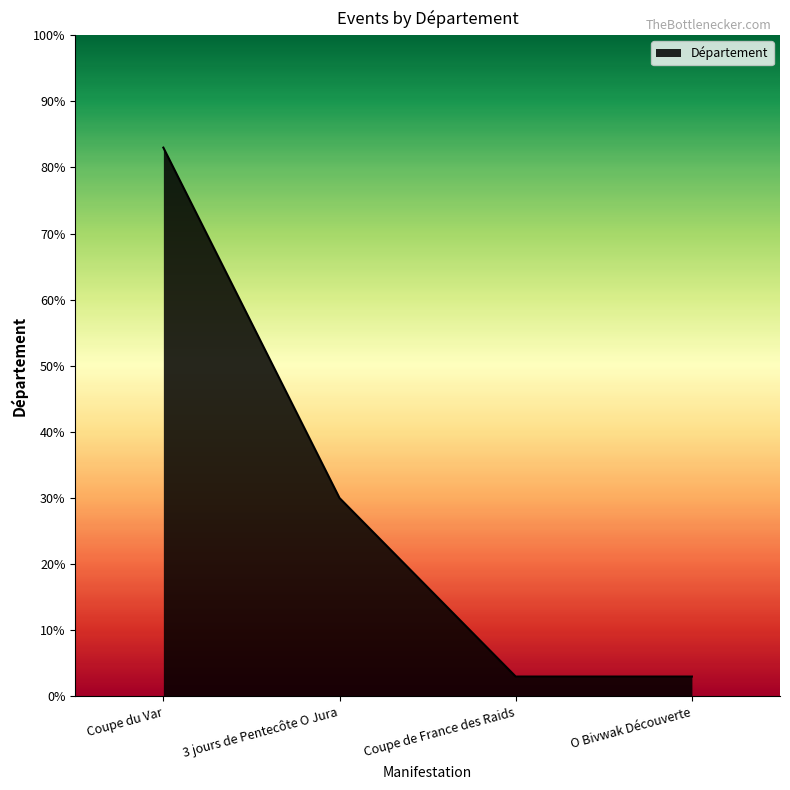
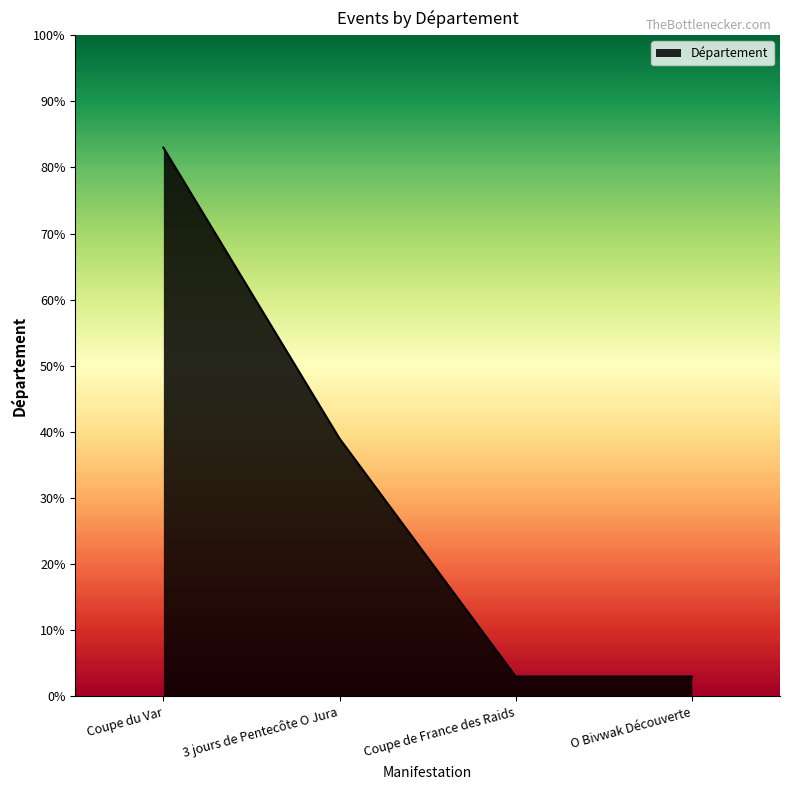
3 jours de Pentecôte O Jura: 30% -> 39%
